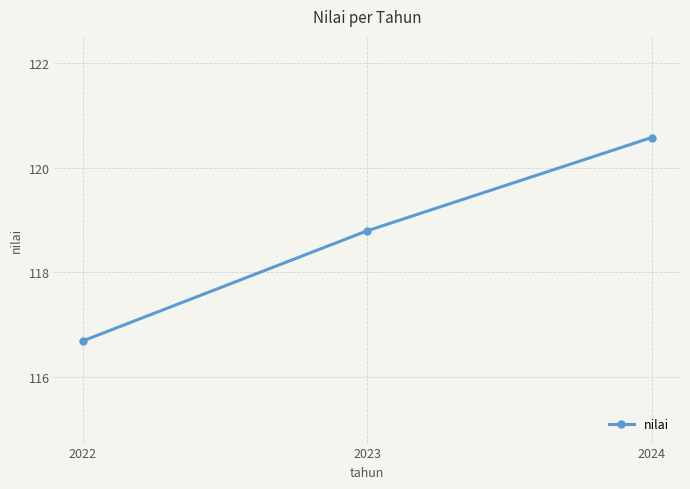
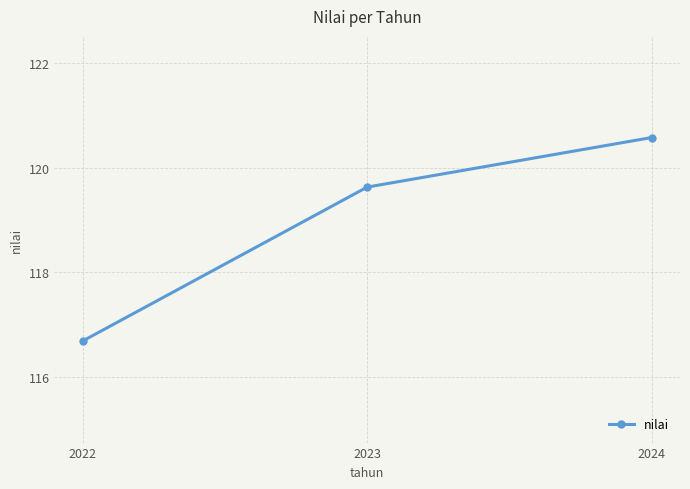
2023: 118.8 -> 119.6
